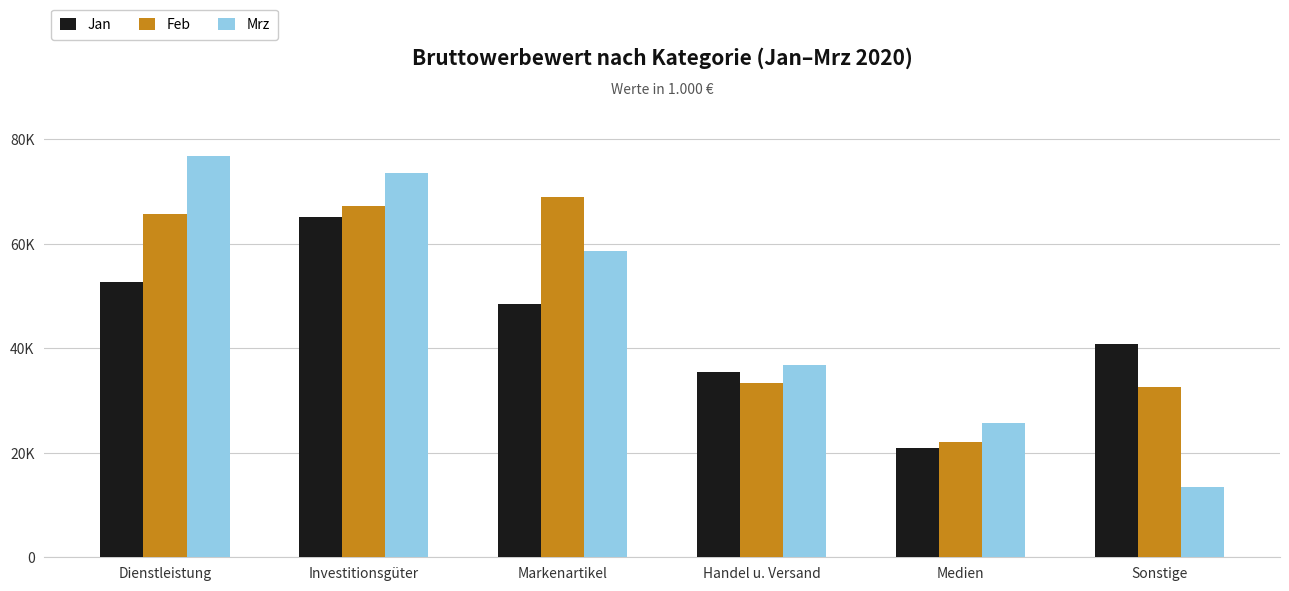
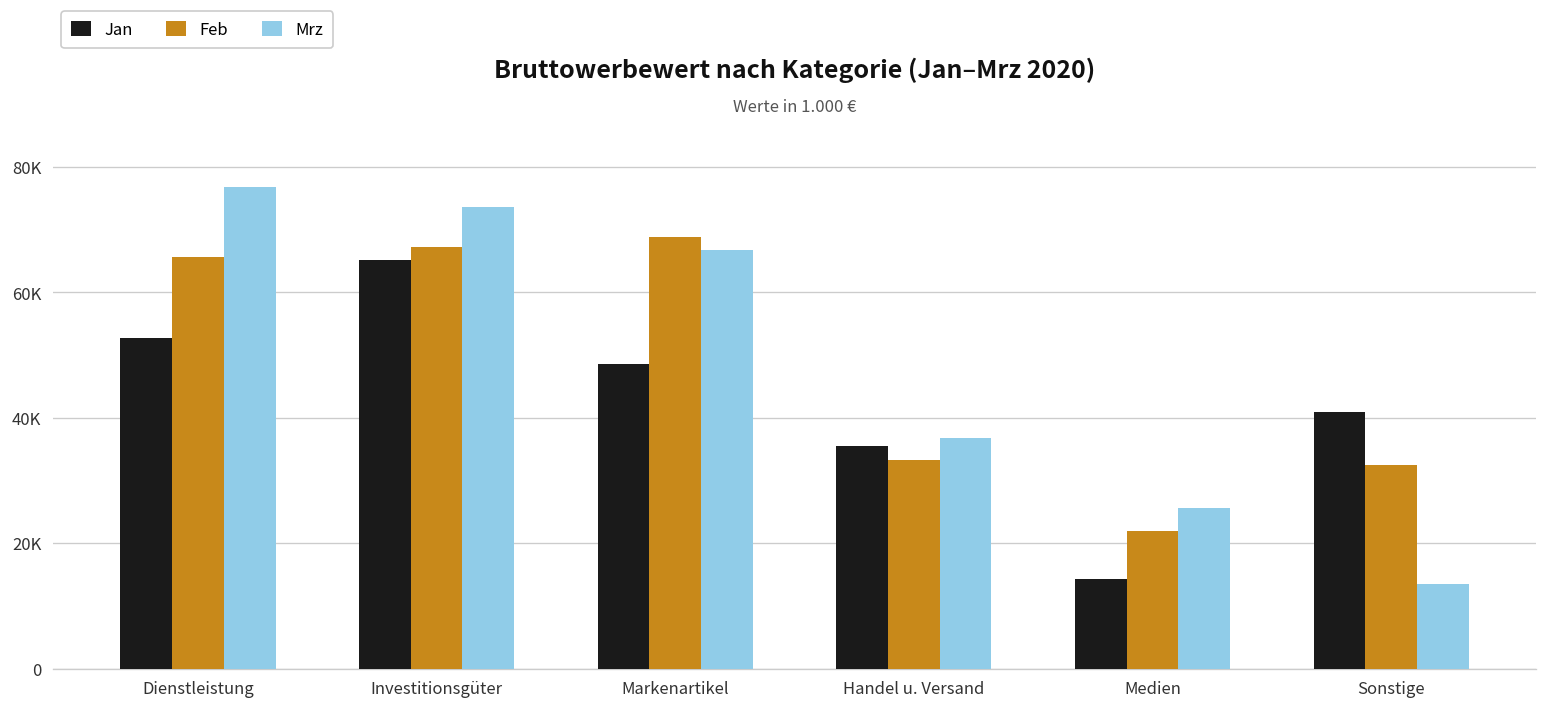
Mrz, Markenartikel: 59000 -> 67000
Jan, Medien: 21000 -> 14000
